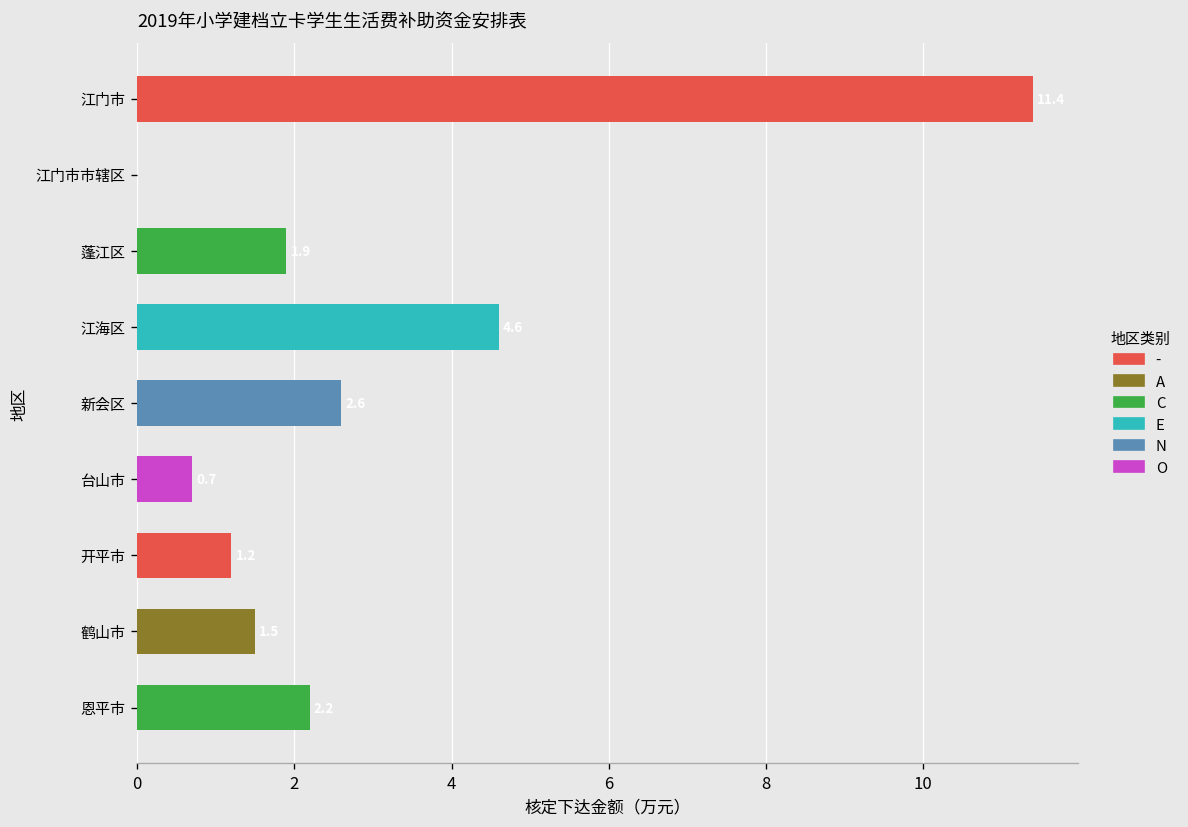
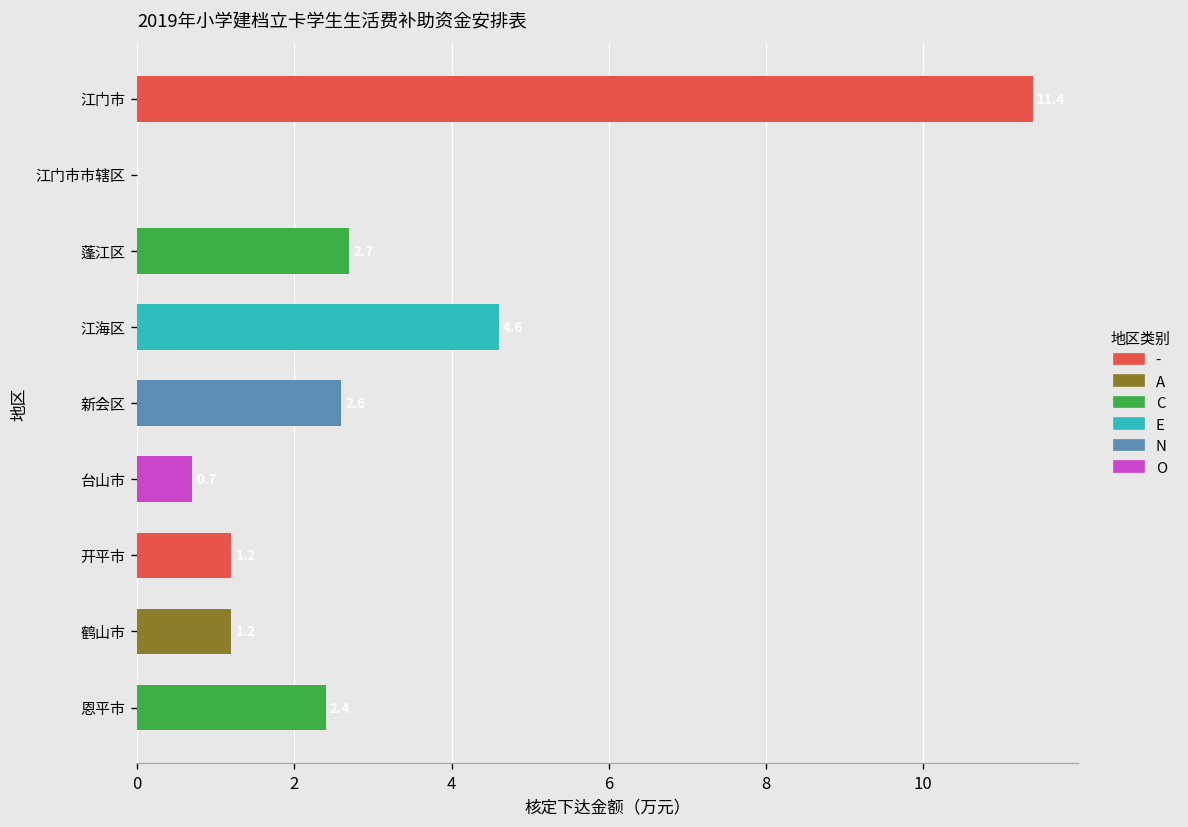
蓬江区: 1.9 -> 2.7
鹤山市: 1.5 -> 1.2
恩平市: 2.2 -> 2.4
